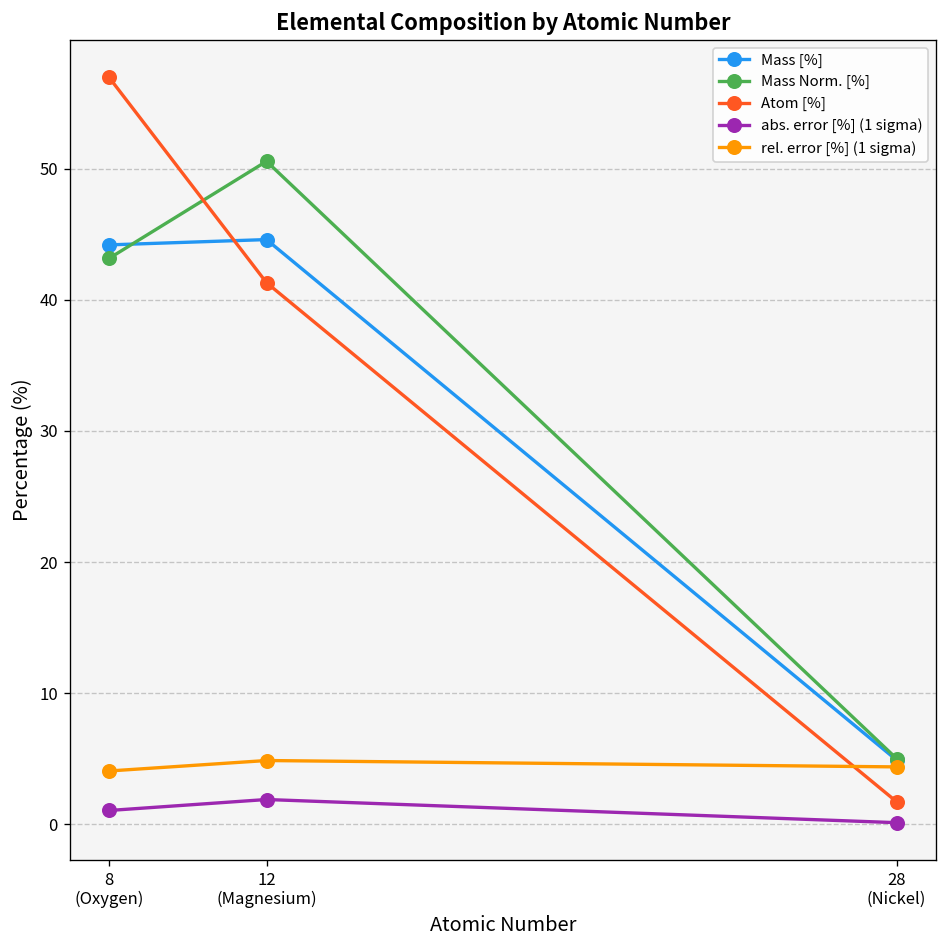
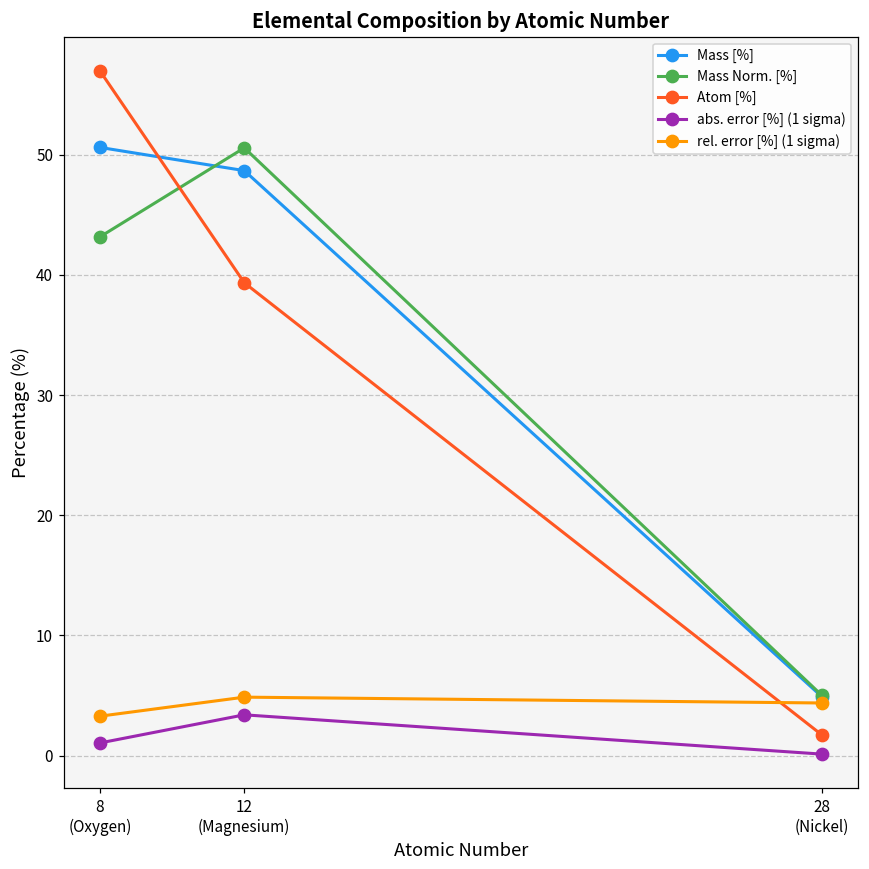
Mass [%], 8 (Oxygen): 44.2 -> 50.6
rel. error [%] (1 sigma), 8 (Oxygen): 4.1 -> 3.3
Mass [%], 12 (Magnesium): 44.6 -> 48.7
Atom [%], 12 (Magnesium): 41.3 -> 39.3
abs. error [%] (1 sigma), 12 (Magnesium): 1.9 -> 3.4
